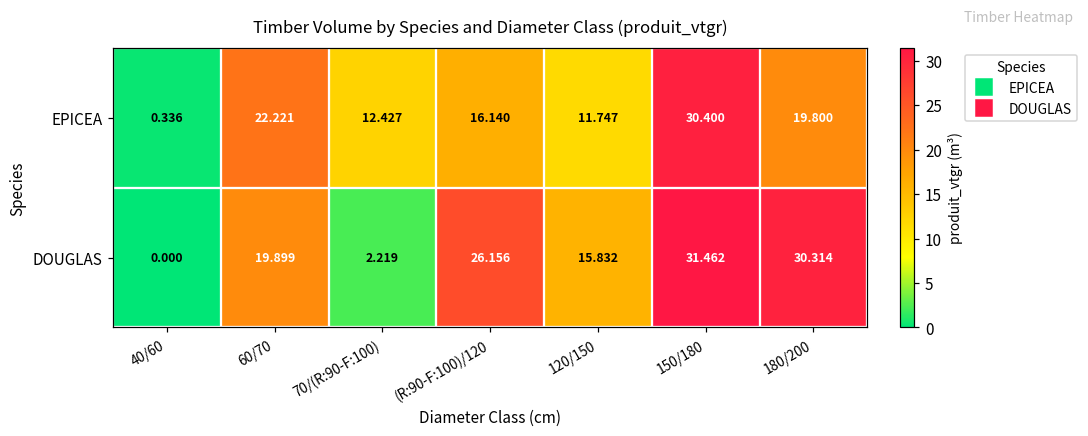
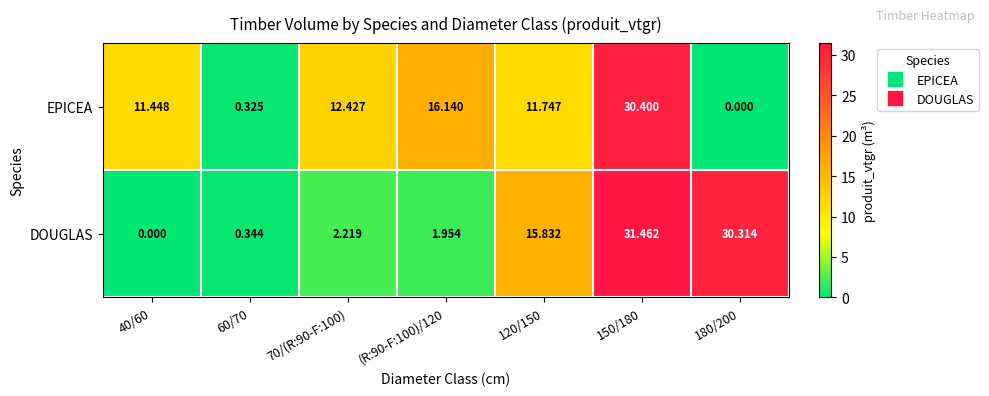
EPICEA, 40/60: 0.336 -> 11.448
EPICEA, 60/70: 22.221 -> 0.325
EPICEA, 180/200: 19.800 -> 0.000
DOUGLAS, 60/70: 19.899 -> 0.344
DOUGLAS, (R:90-F:100)/120: 26.156 -> 1.954
